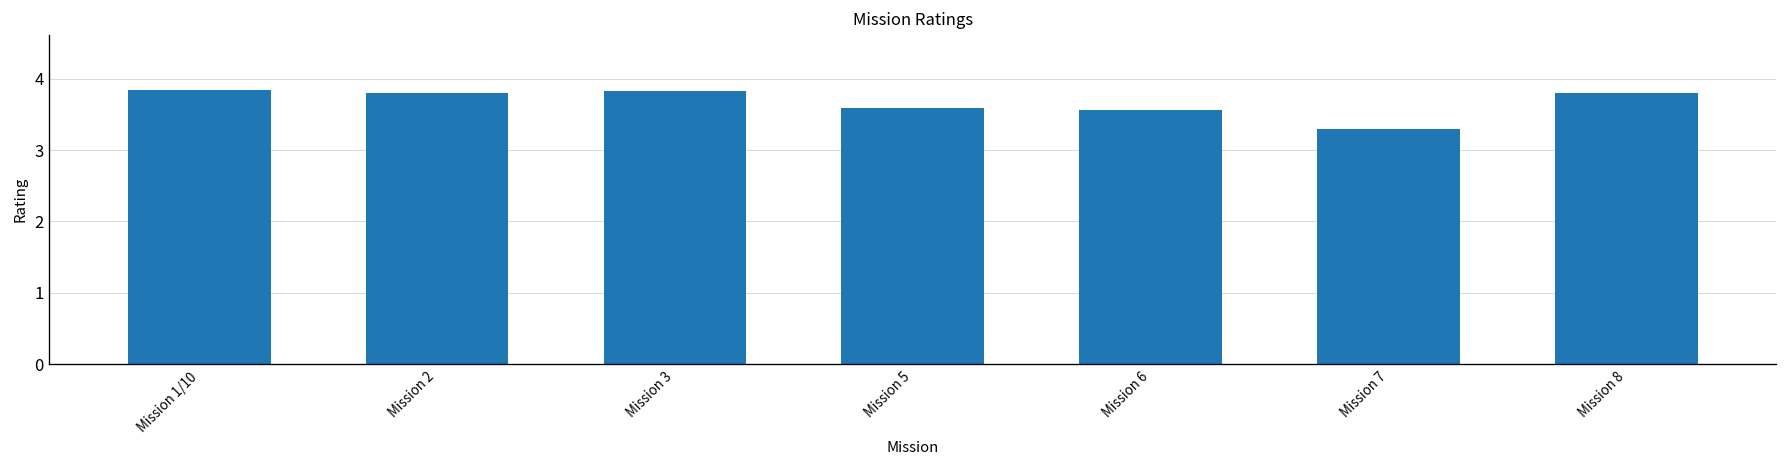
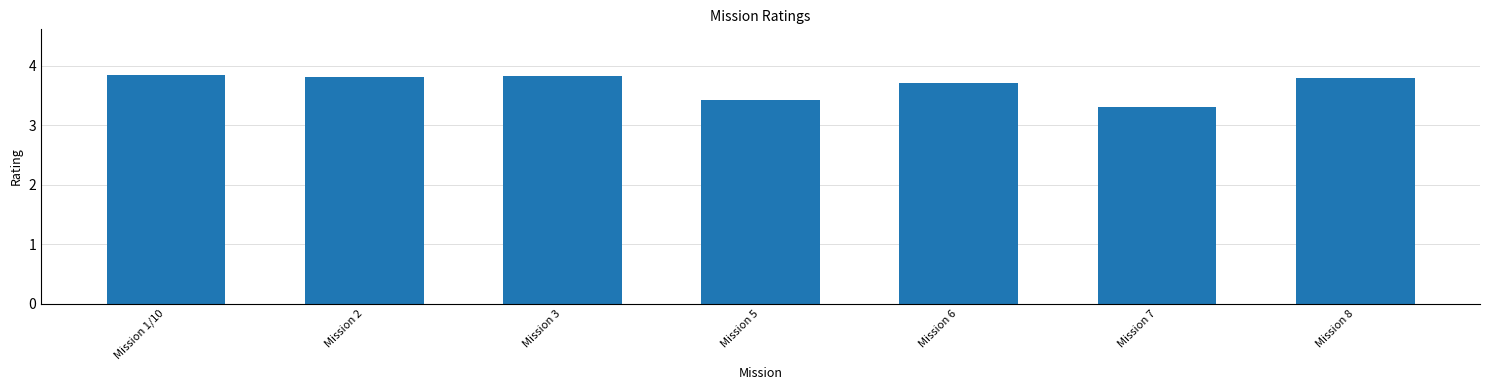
Mission 5: 3.6 -> 3.4
Mission 6: 3.6 -> 3.7
